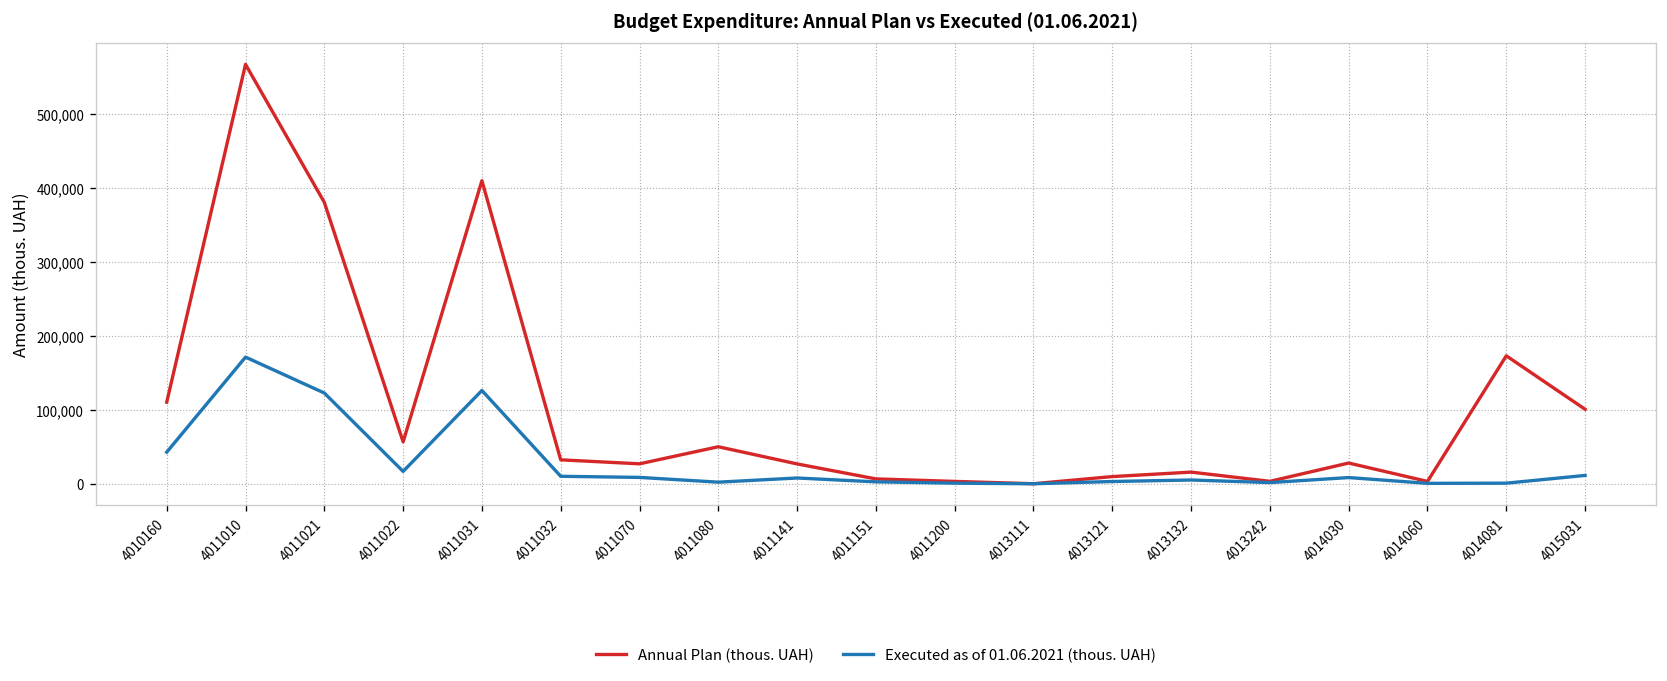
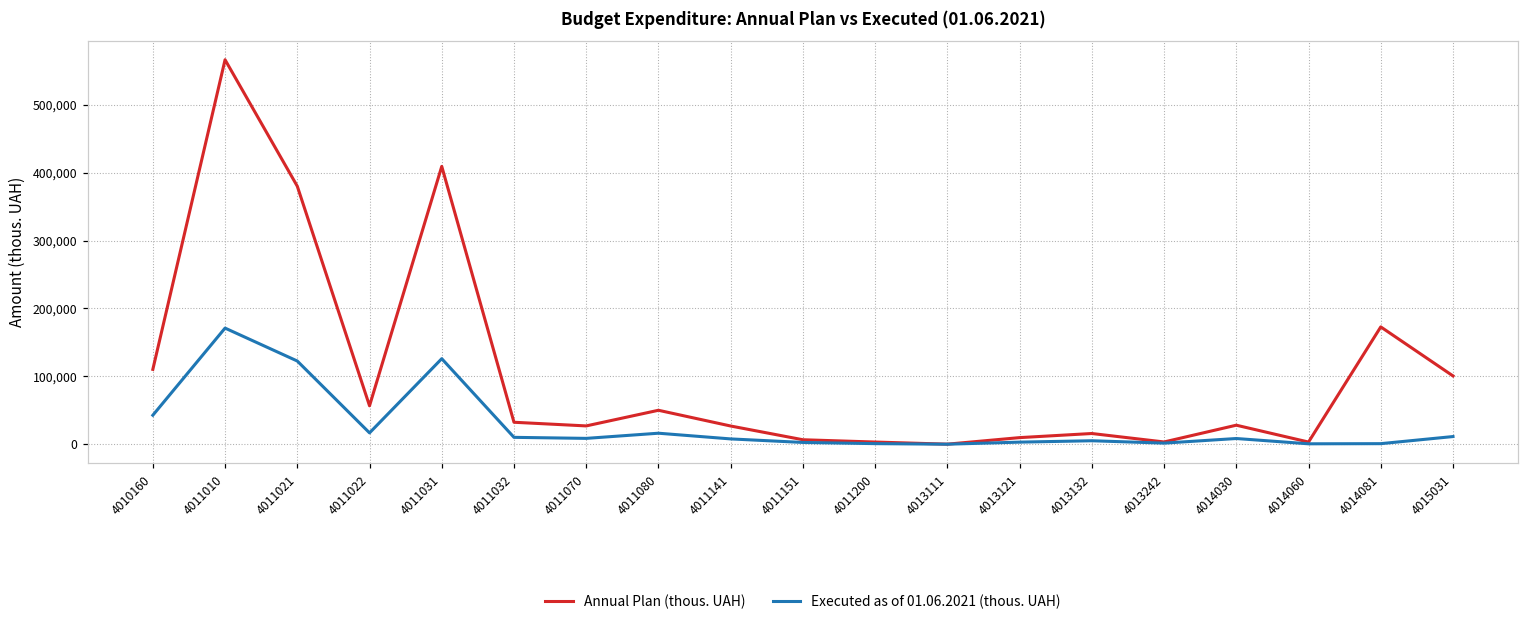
Executed as of 01.06.2021 (thous. UAH), 4011080: 0 -> 20,000
